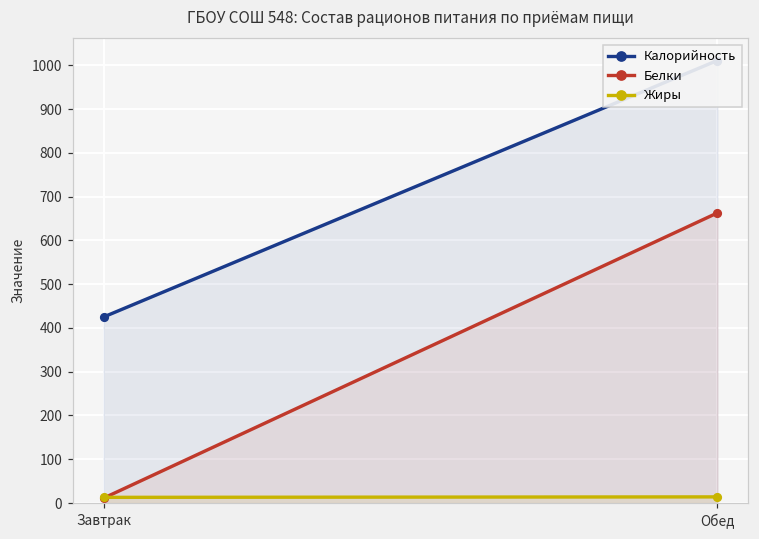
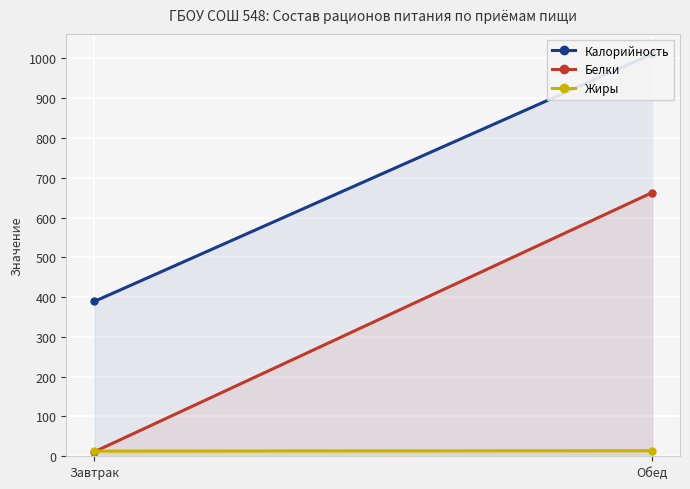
Калорийность, Завтрак: 430 -> 390
